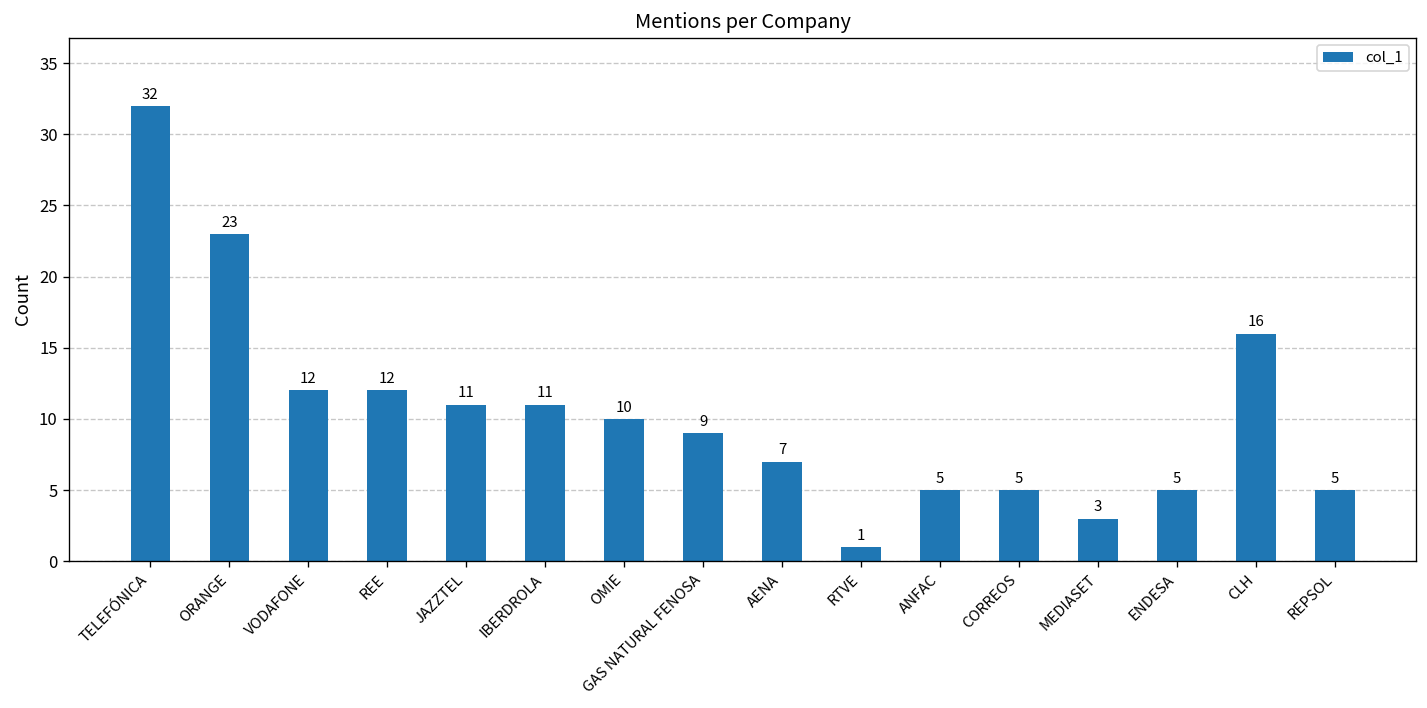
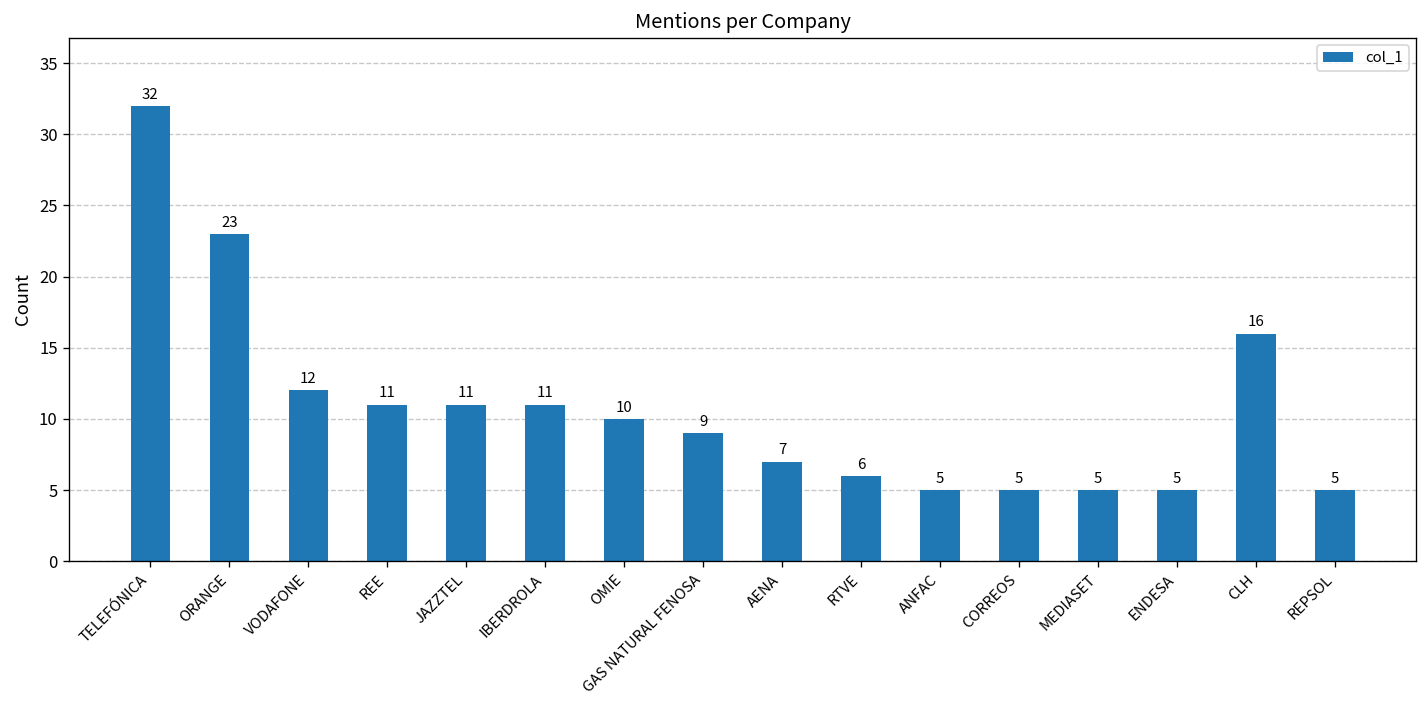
REE: 12 -> 11
RTVE: 1 -> 6
MEDIASET: 3 -> 5
